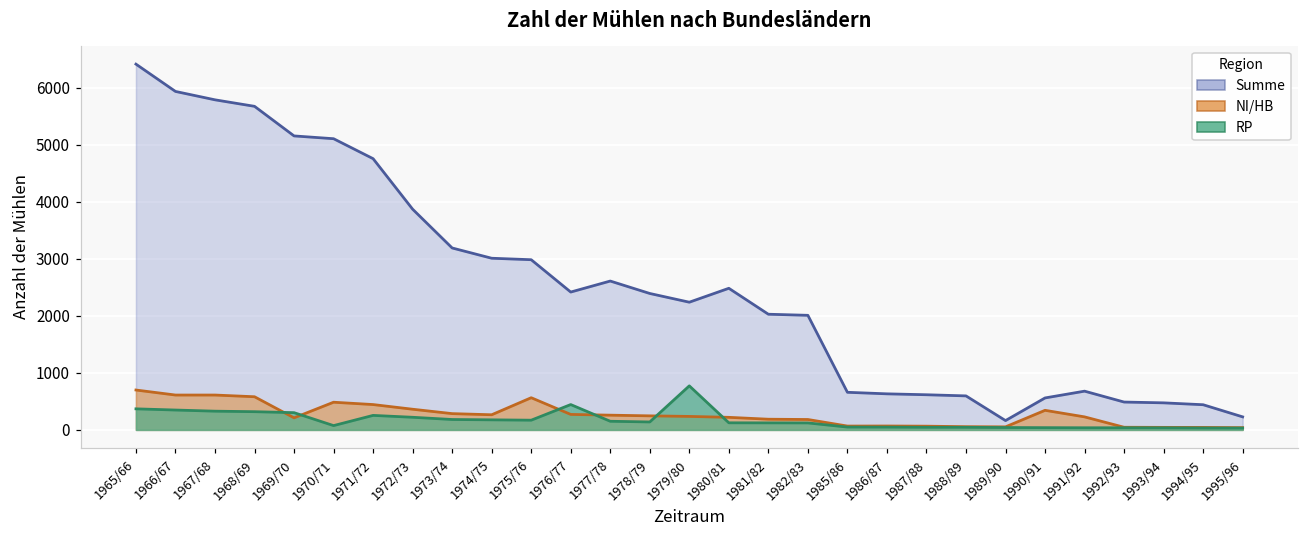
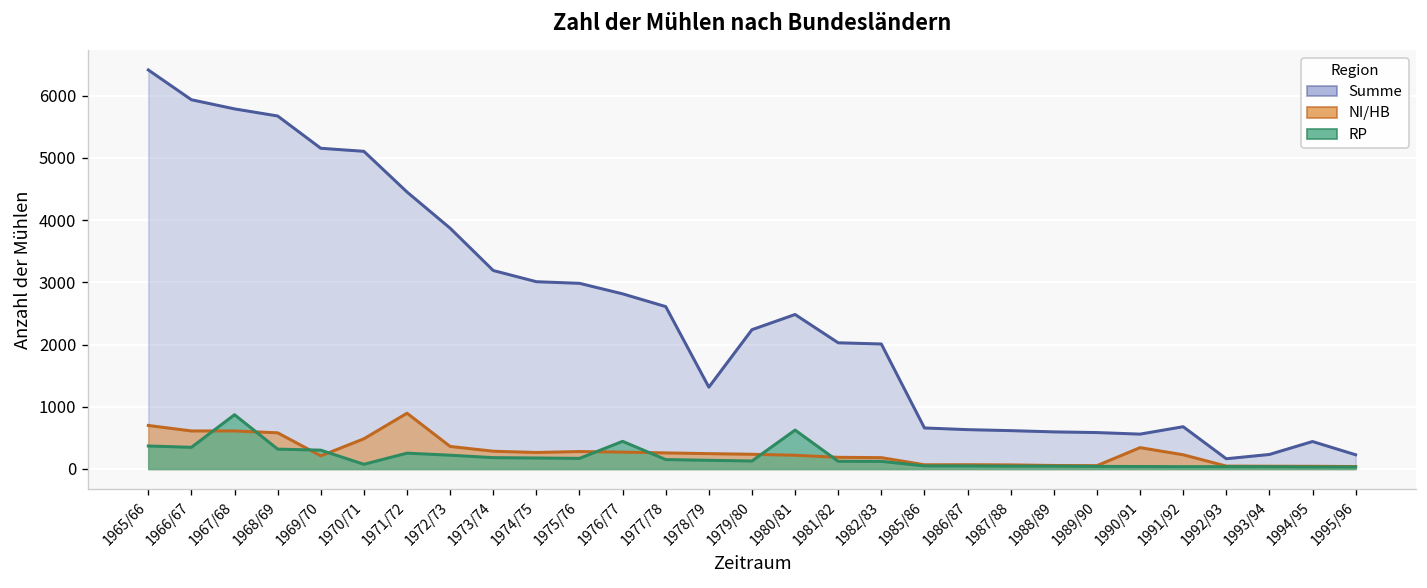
RP, 1967/68: 300 -> 900
Summe, 1971/72: 4800 -> 4500
NI/HB, 1971/72: 400 -> 900
NI/HB, 1975/76: 600 -> 300
Summe, 1976/77: 2400 -> 2800
Summe, 1978/79: 2400 -> 1300
RP, 1979/80: 800 -> 100
RP, 1980/81: 100 -> 600
Summe, 1989/90: 200 -> 600
Summe, 1992/93: 500 -> 200
Summe, 1993/94: 500 -> 200
